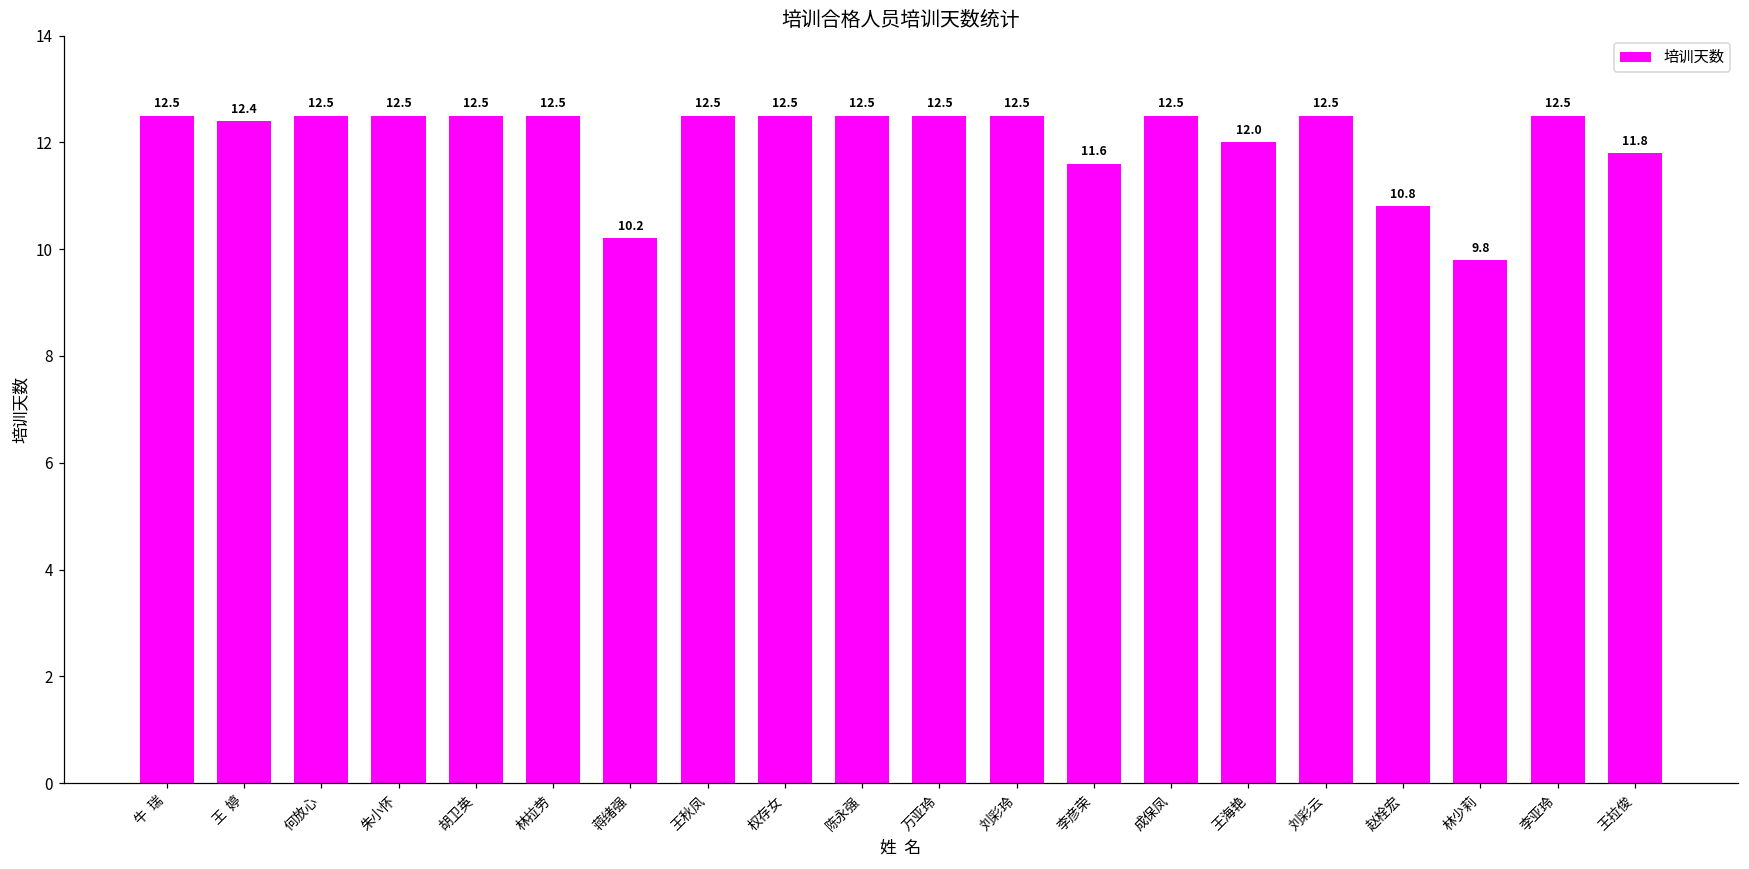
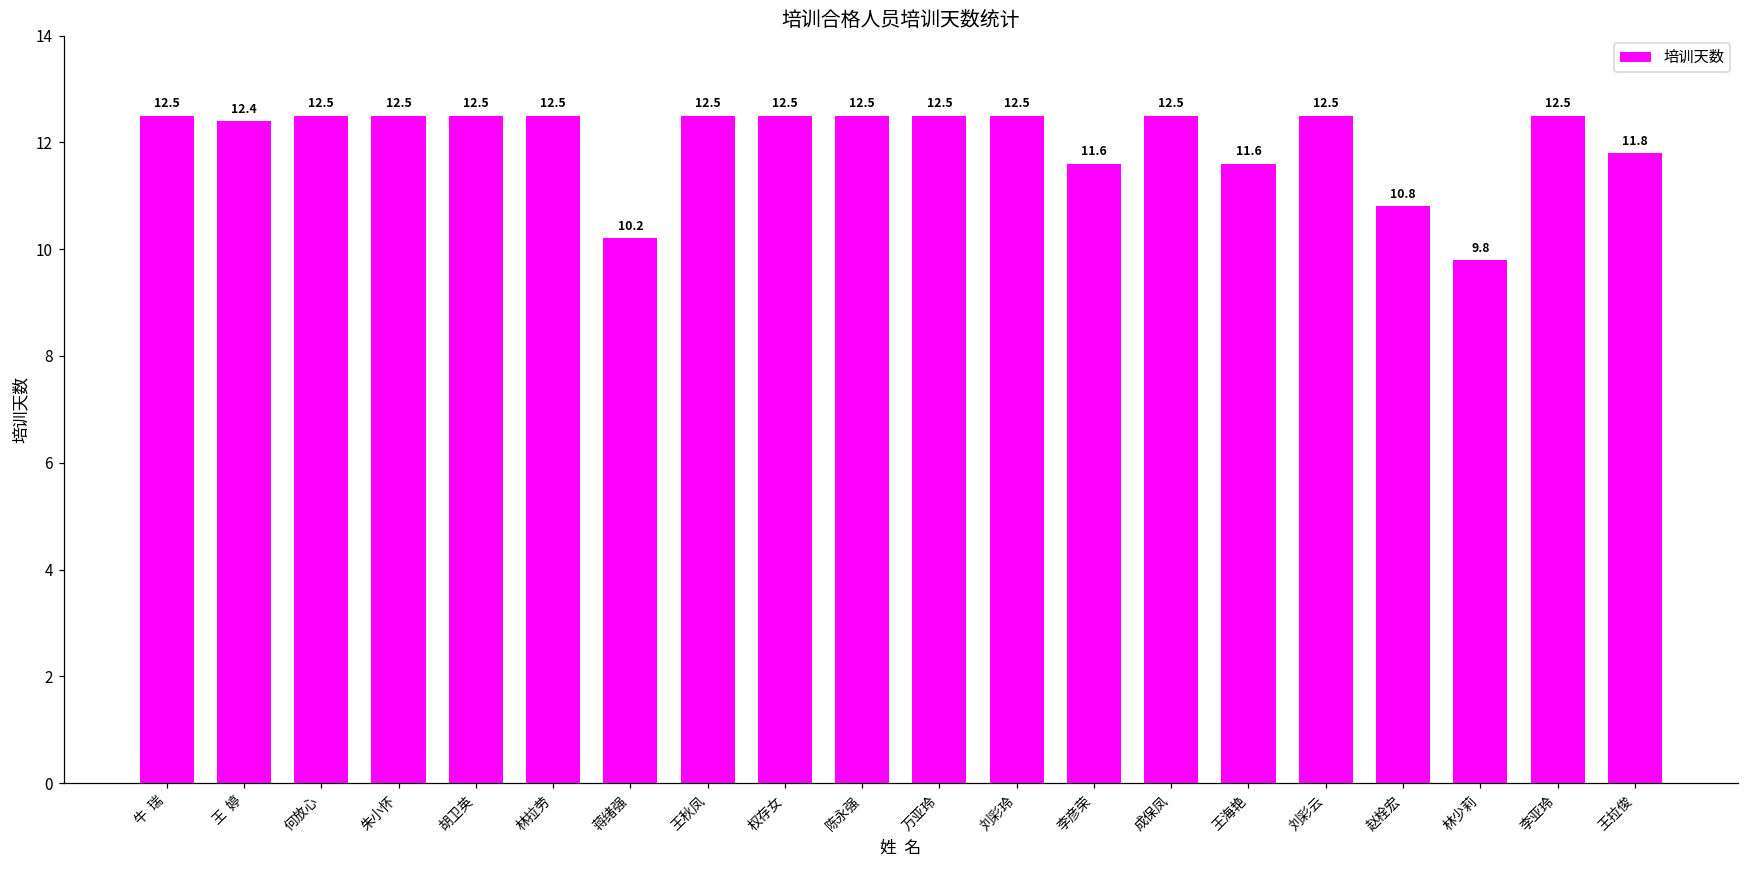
王海艳: 12.0 -> 11.6
